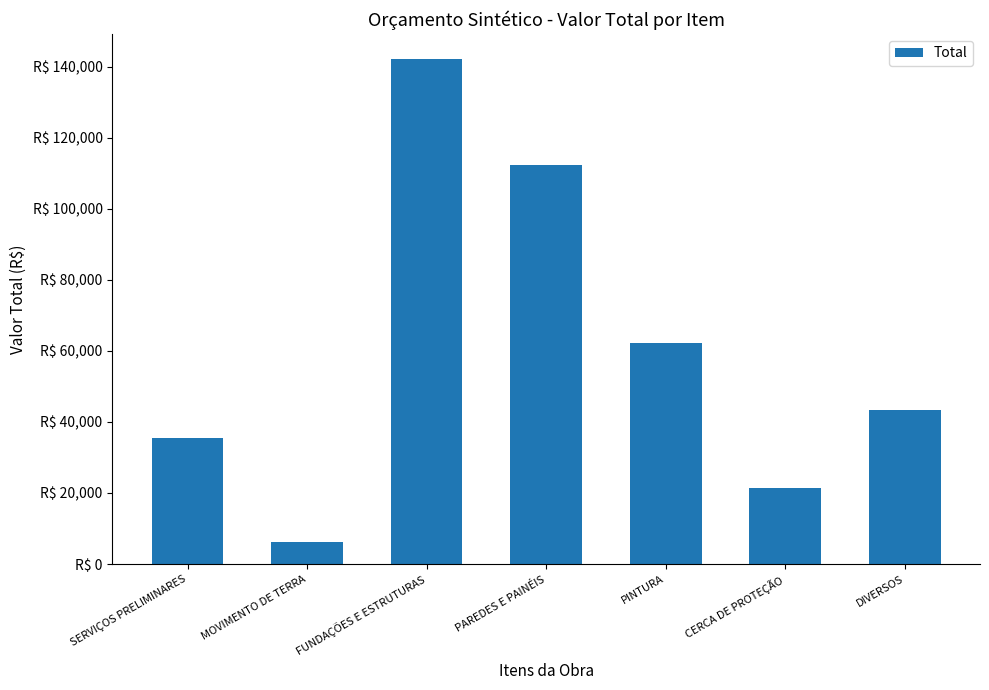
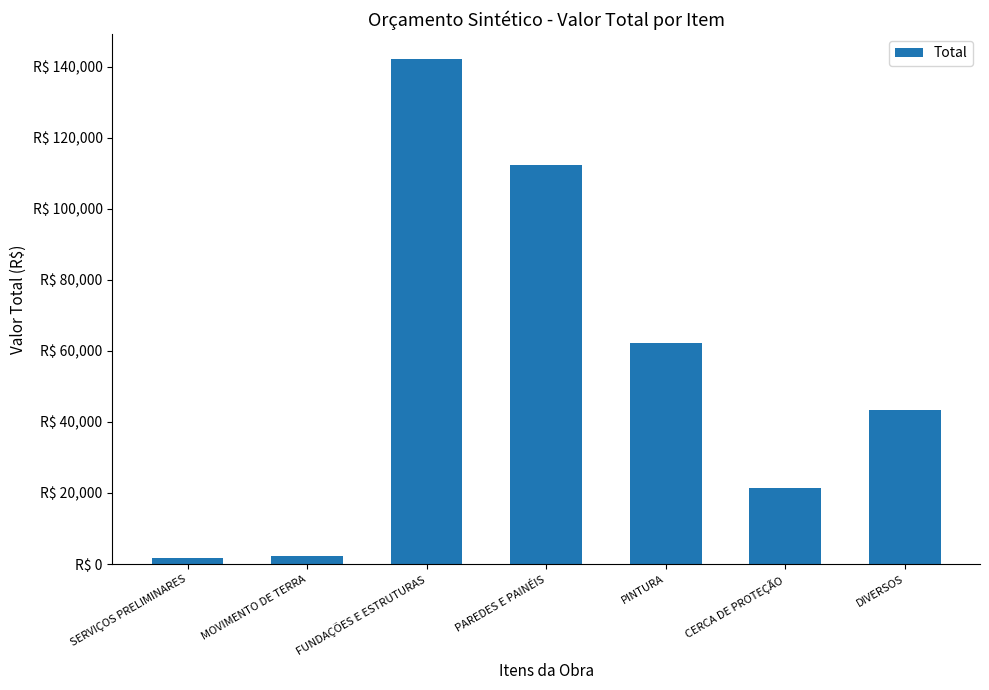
SERVIÇOS PRELIMINARES: R$ 36,000 -> R$ 2,000
MOVIMENTO DE TERRA: R$ 6,000 -> R$ 2,000
